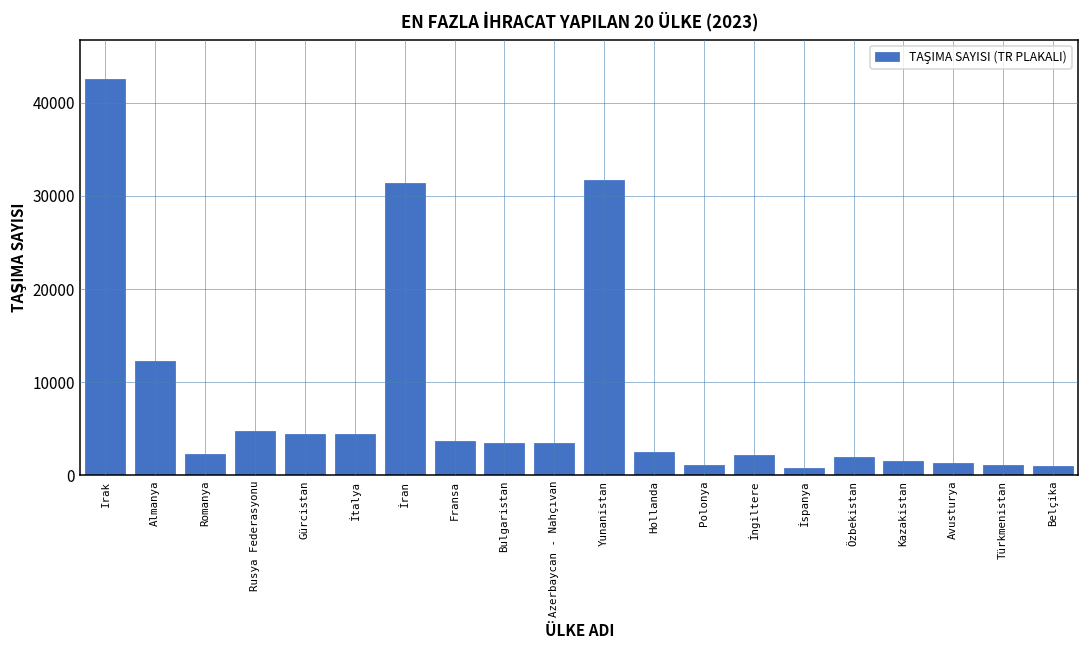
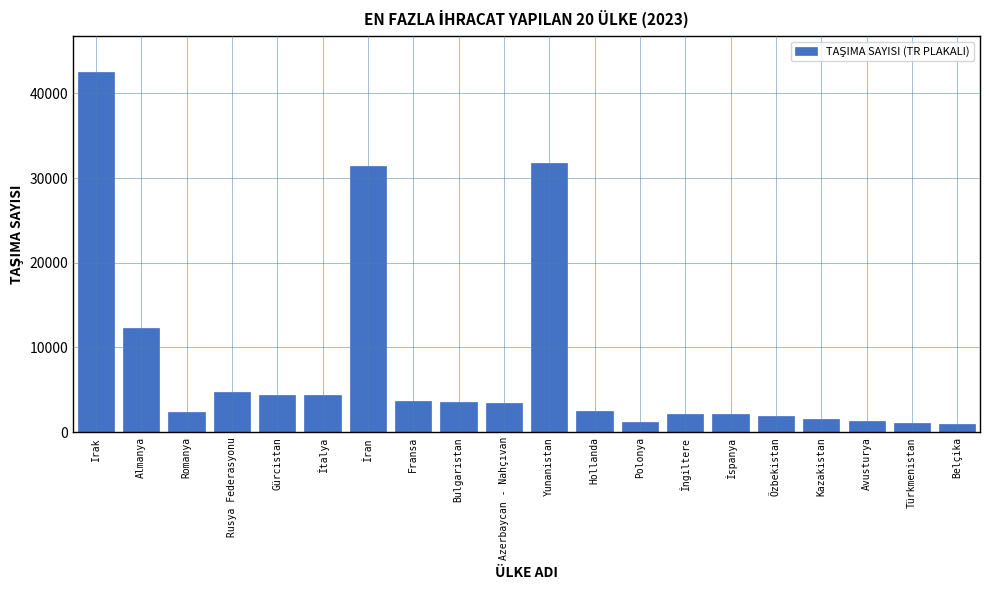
İspanya: 1000 -> 2000
